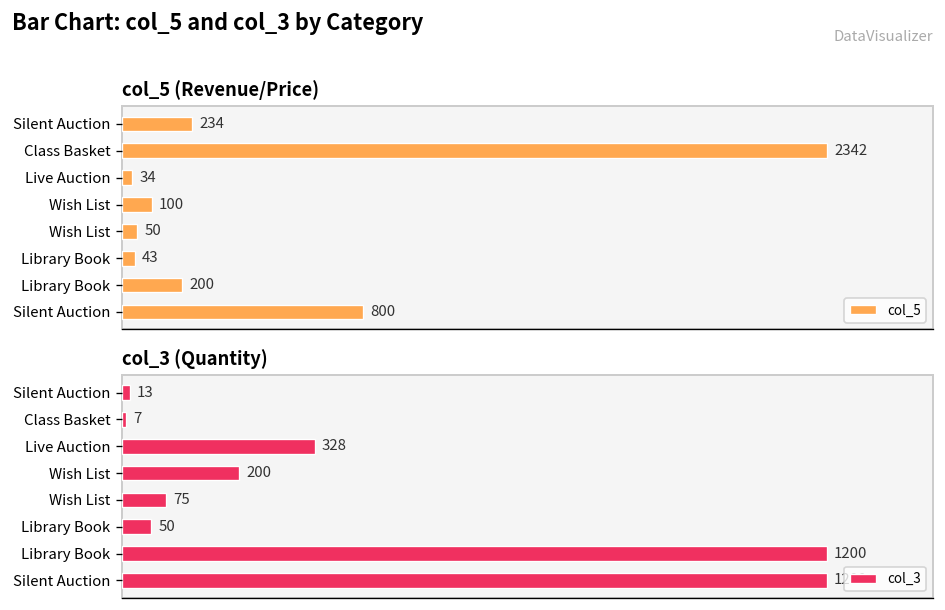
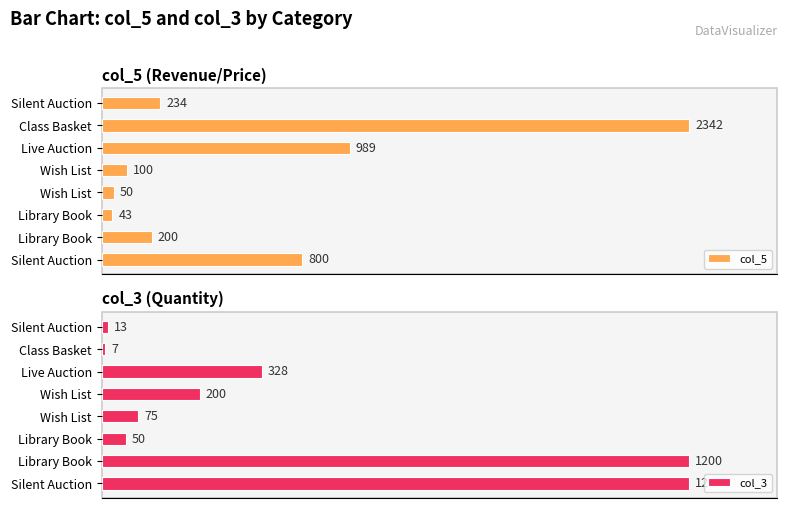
col_5 (Revenue/Price), Live Auction: 34 -> 989
